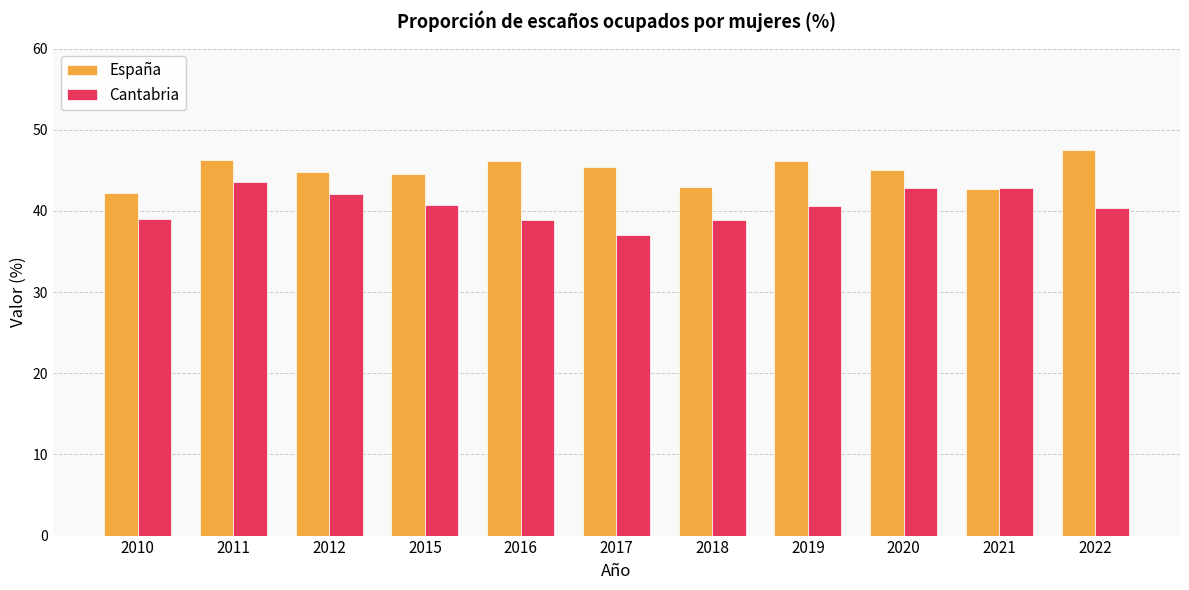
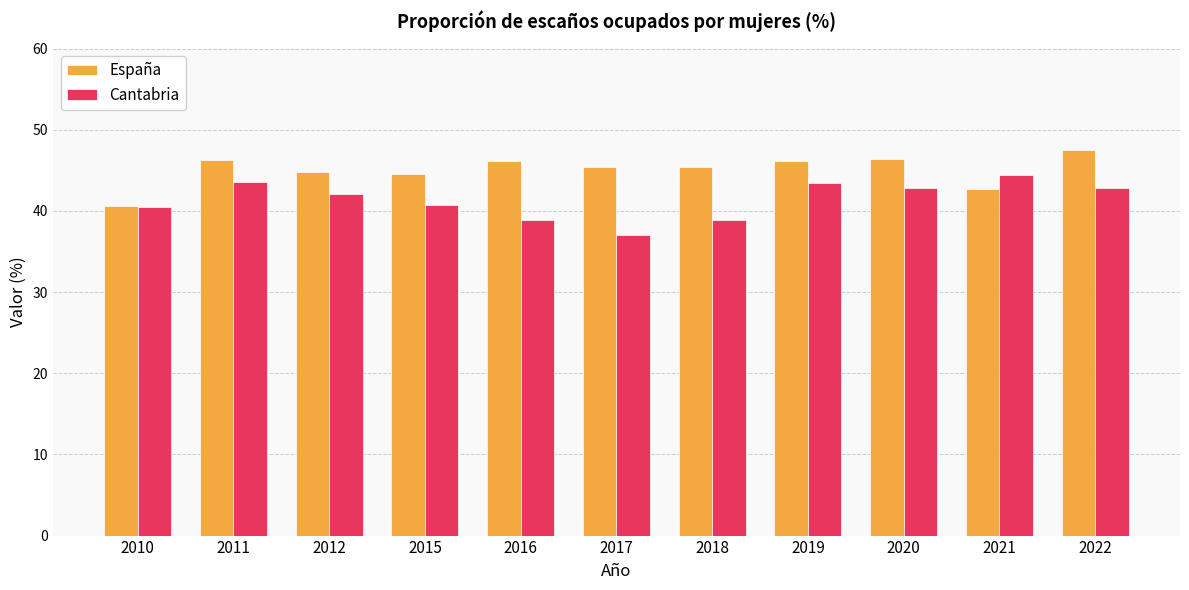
España, 2010: 42 -> 41
Cantabria, 2010: 39 -> 40
España, 2018: 43 -> 45
Cantabria, 2019: 41 -> 43
España, 2020: 45 -> 46
Cantabria, 2021: 43 -> 44
Cantabria, 2022: 40 -> 43
